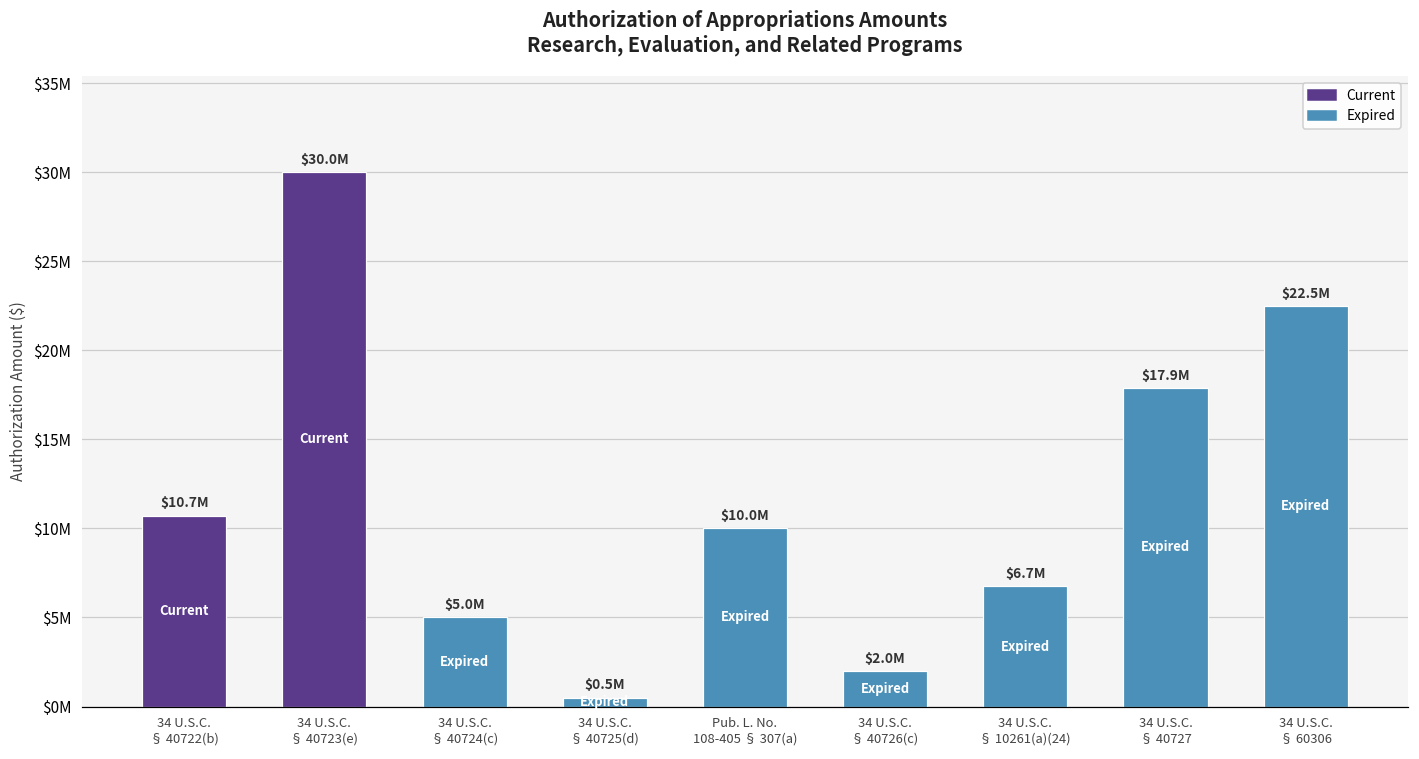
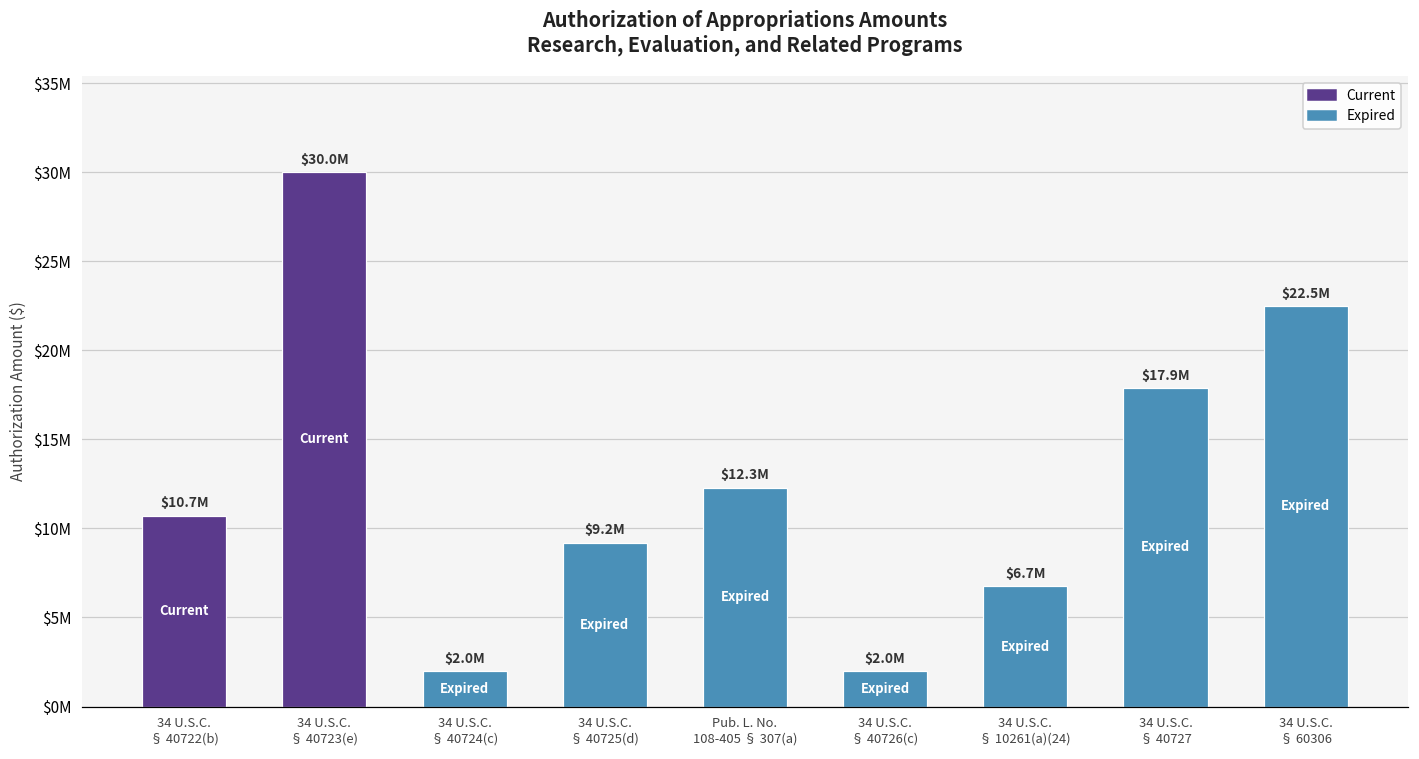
34 U.S.C. § 40724(c): $5.0M -> $2.0M
34 U.S.C. § 40725(d): $0.5M -> $9.2M
Pub. L. No. 108-405 § 307(a): $10.0M -> $12.3M
